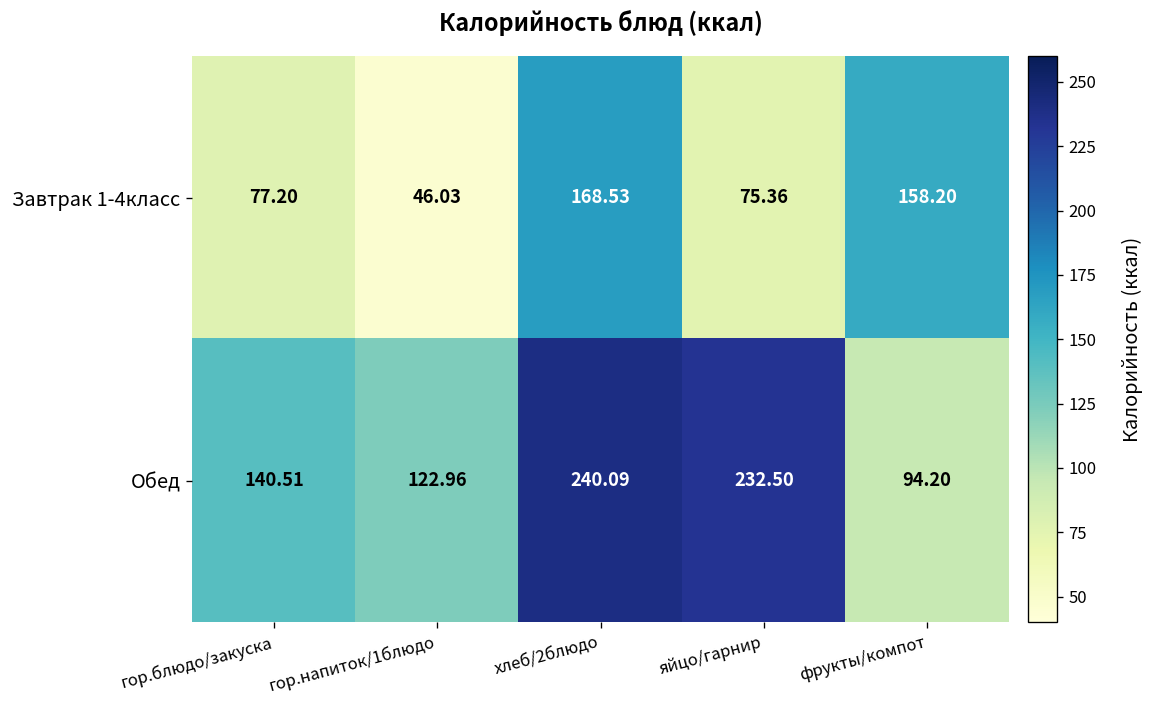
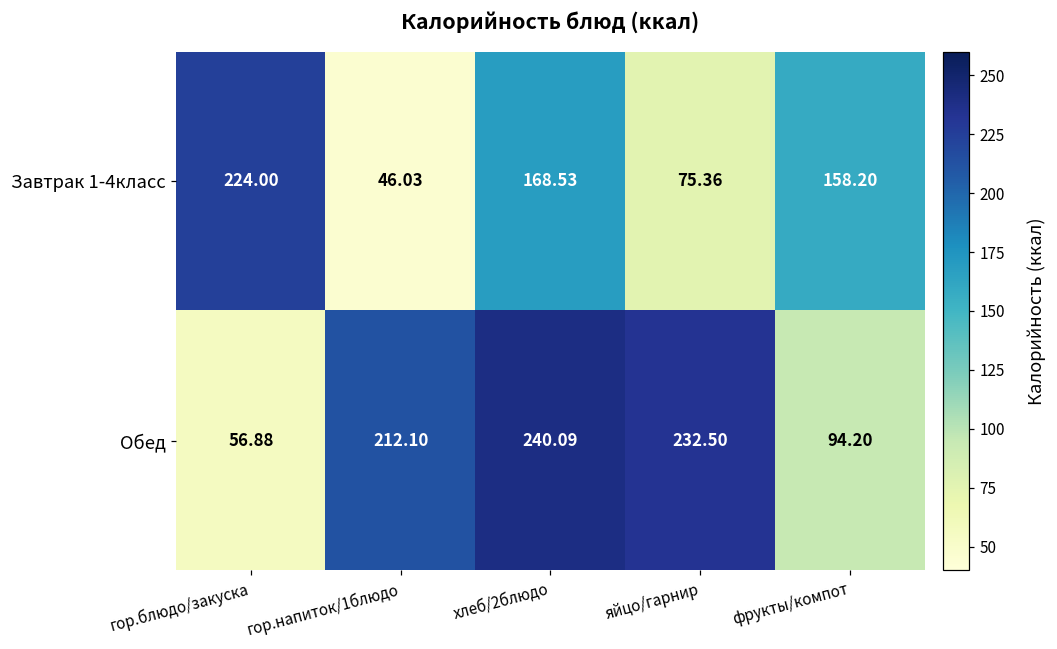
Завтрак 1-4класс, гор.блюдо/закуска: 77.20 -> 224.00
Обед, гор.блюдо/закуска: 140.51 -> 56.88
Обед, гор.напиток/1блюдо: 122.96 -> 212.10
